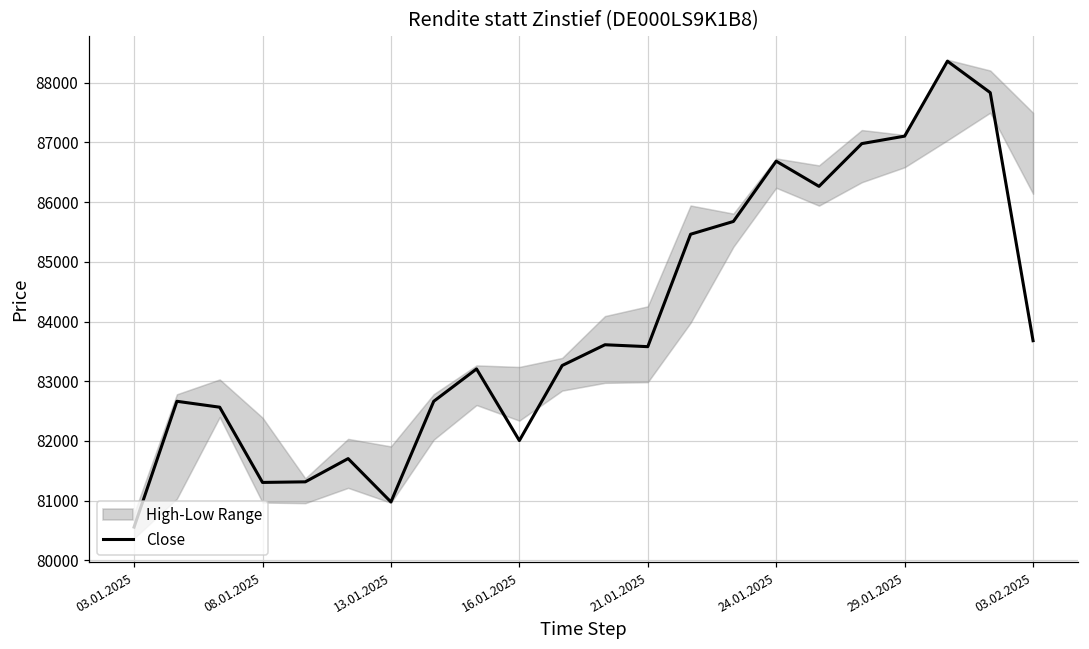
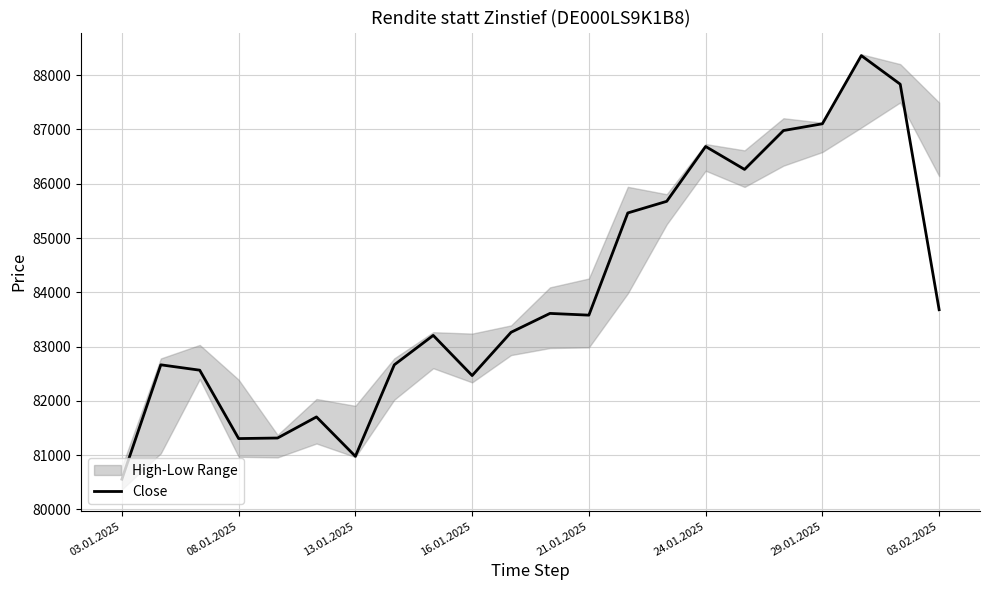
Close, 16.01.2025: 82000 -> 82500
